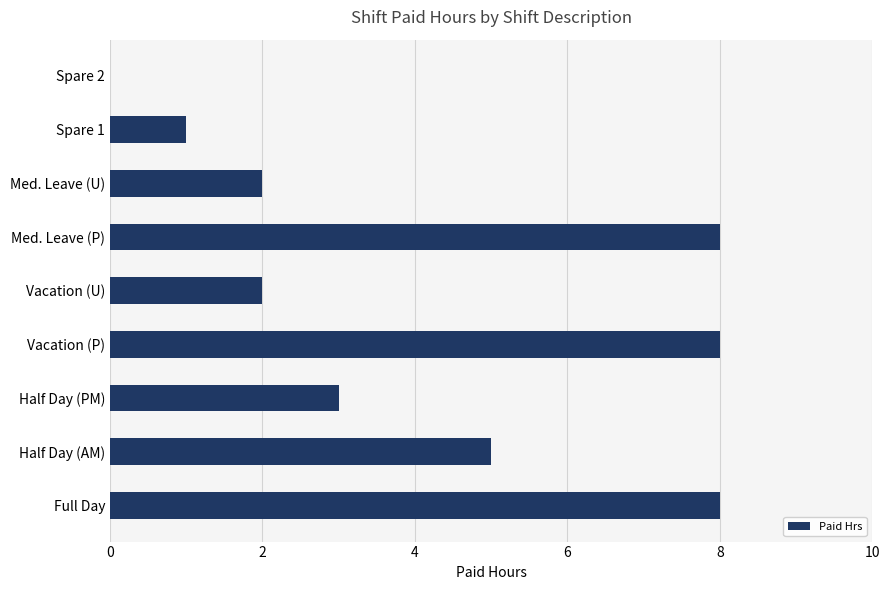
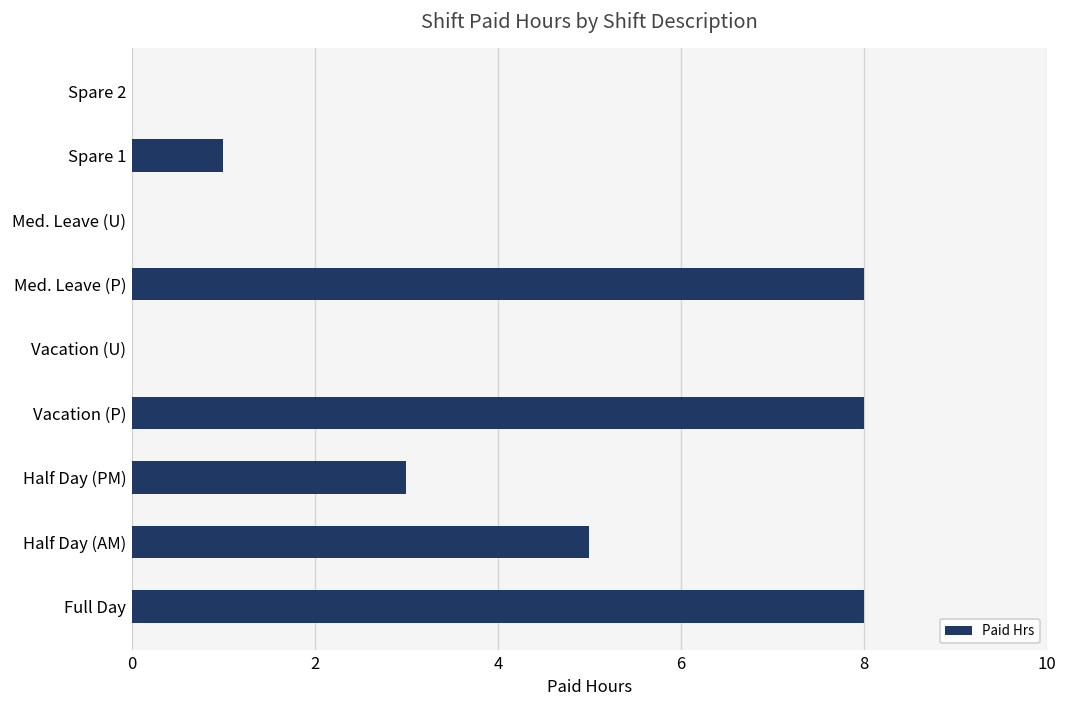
Med. Leave (U): 2 -> 0
Vacation (U): 2 -> 0
